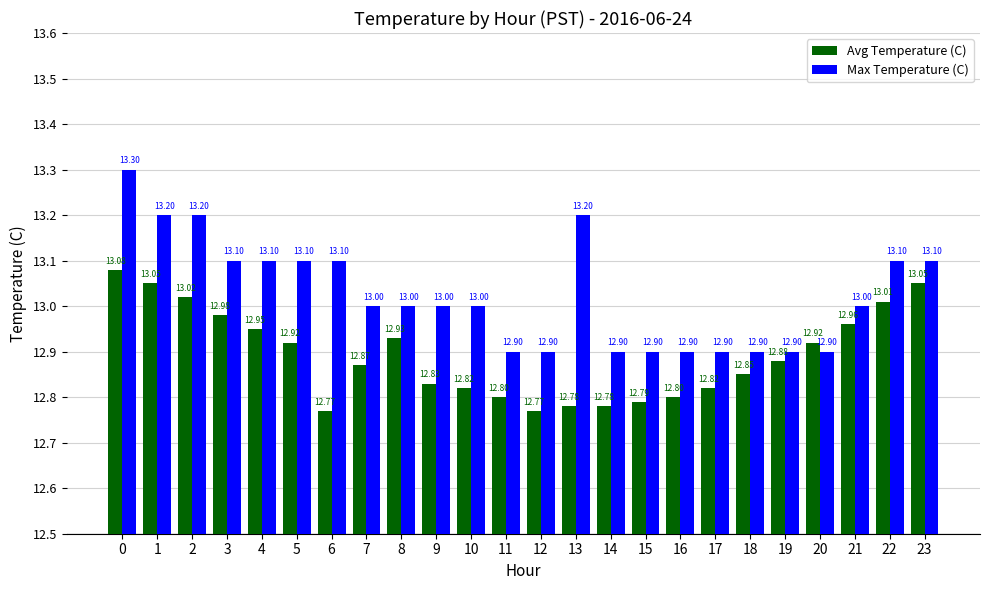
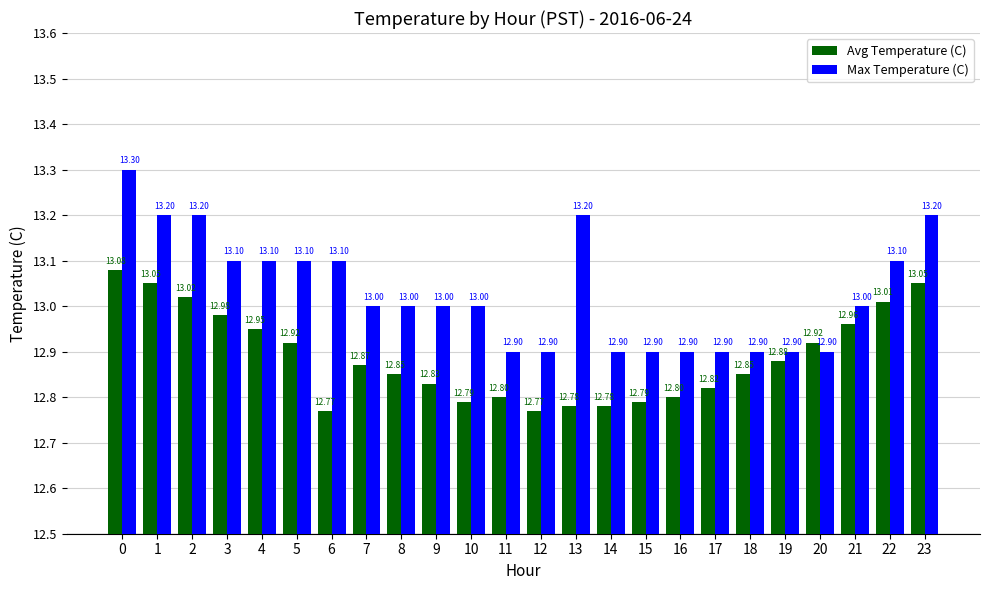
Avg Temperature (C), 8: 12.93 -> 12.85
Avg Temperature (C), 10: 12.82 -> 12.79
Max Temperature (C), 23: 13.10 -> 13.20
